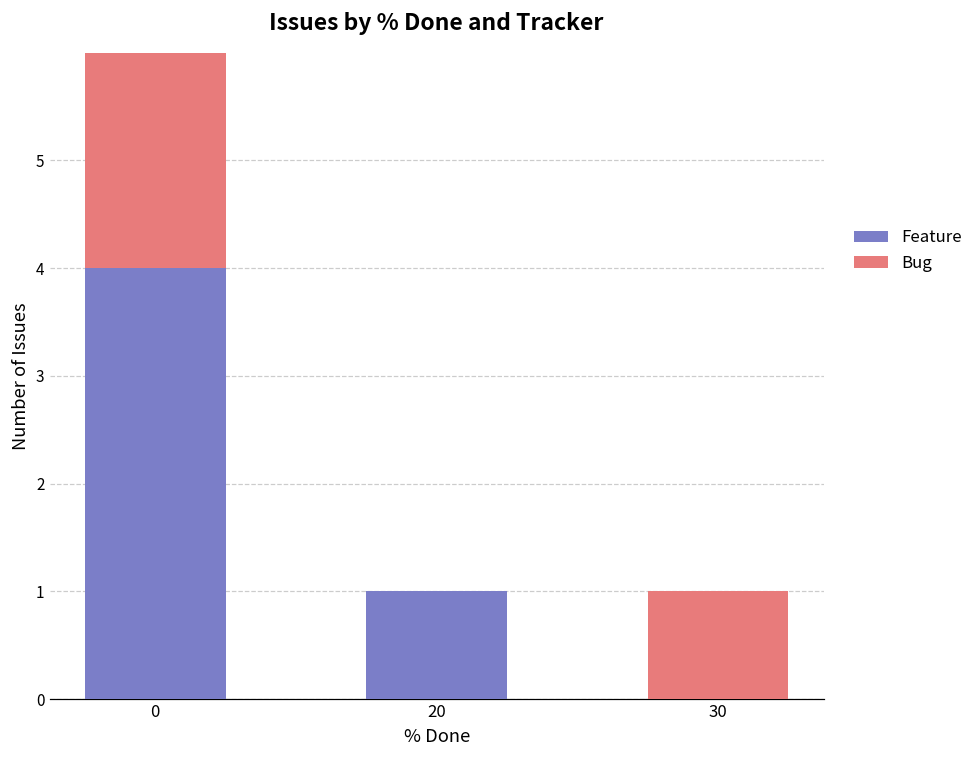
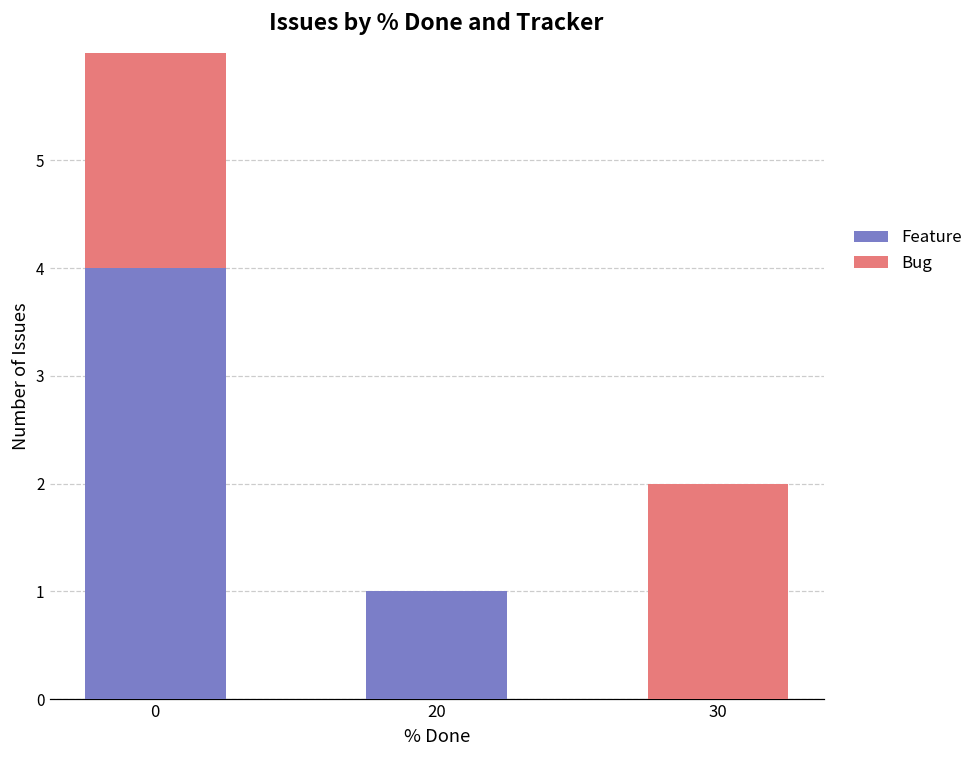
Bug, 30: 1 -> 2
